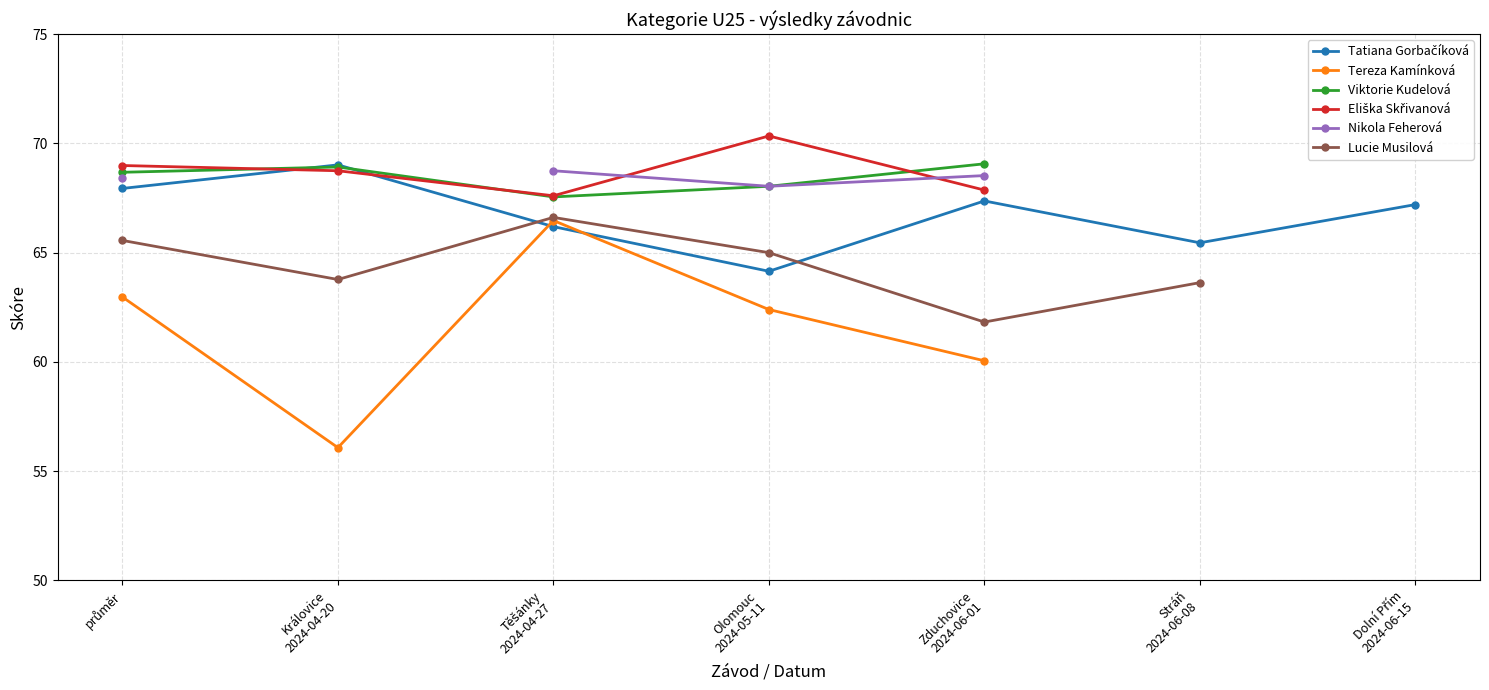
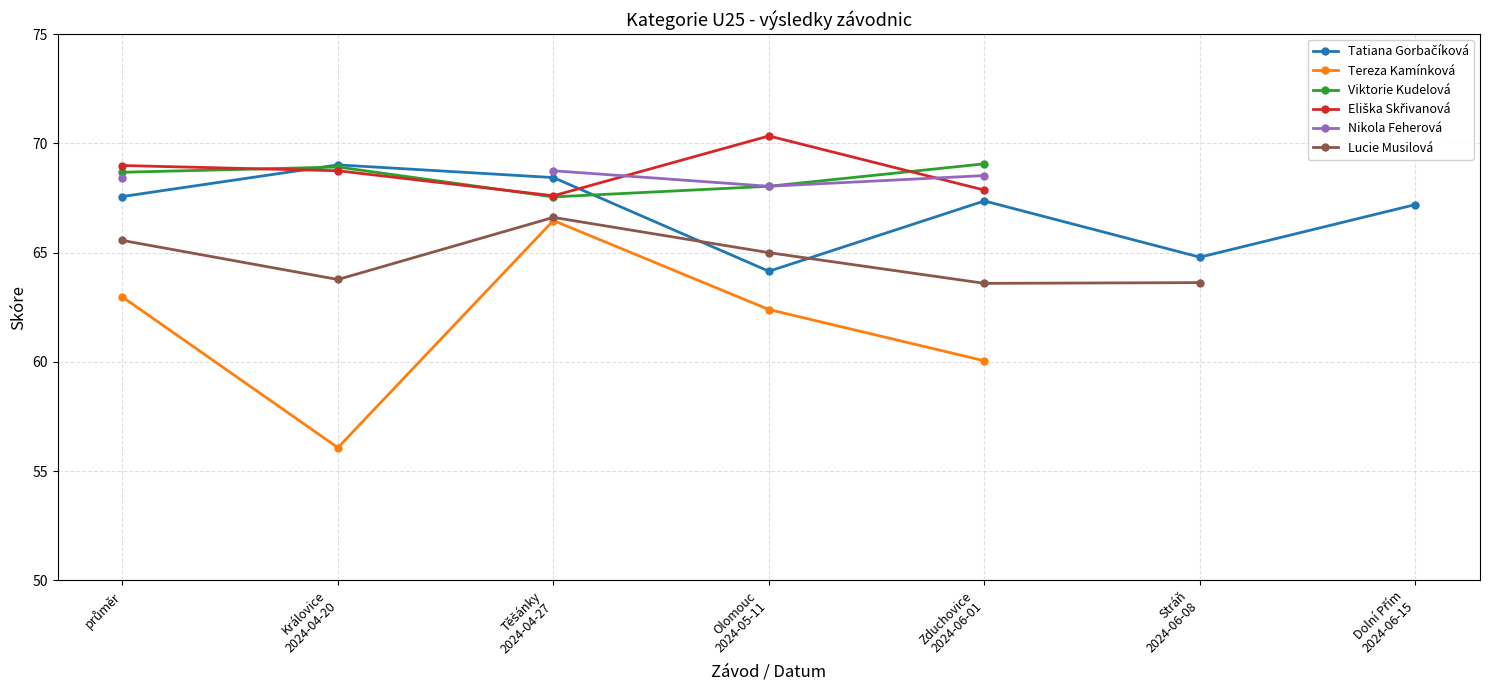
Tatiana Gorbačíková, průměr: 67.9 -> 67.6
Tatiana Gorbačíková, Těšánky 2024-04-27: 66.2 -> 68.4
Lucie Musilová, Zduchovice 2024-06-01: 61.8 -> 63.6
Tatiana Gorbačíková, Stráň 2024-06-08: 65.5 -> 64.8
